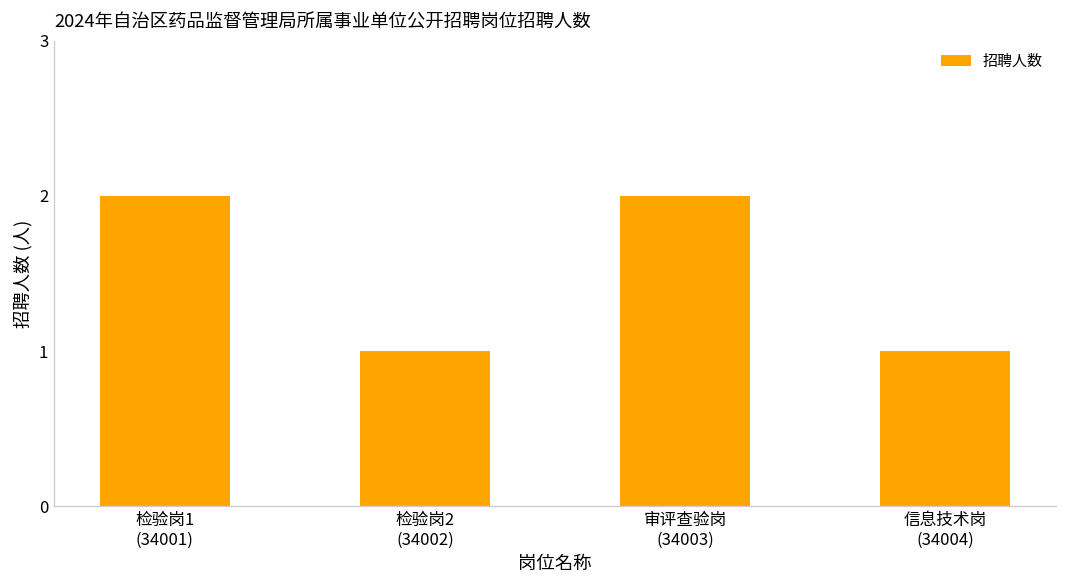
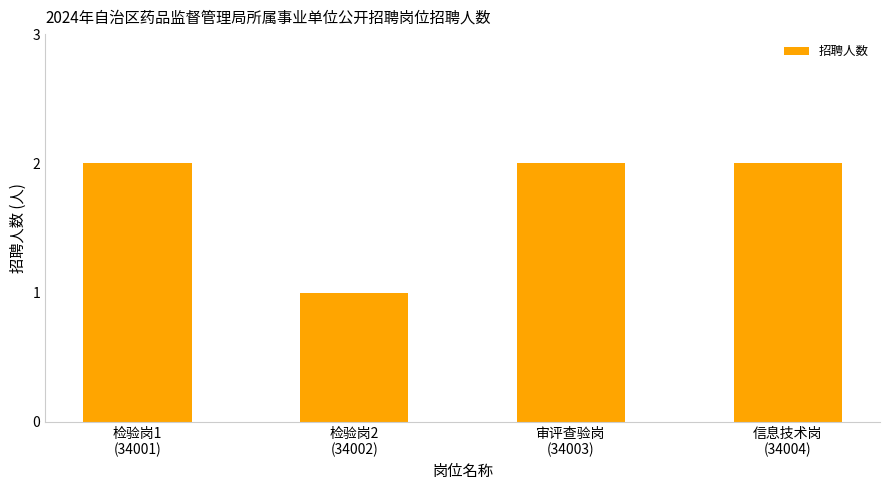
信息技术岗 (34004): 1 -> 2
